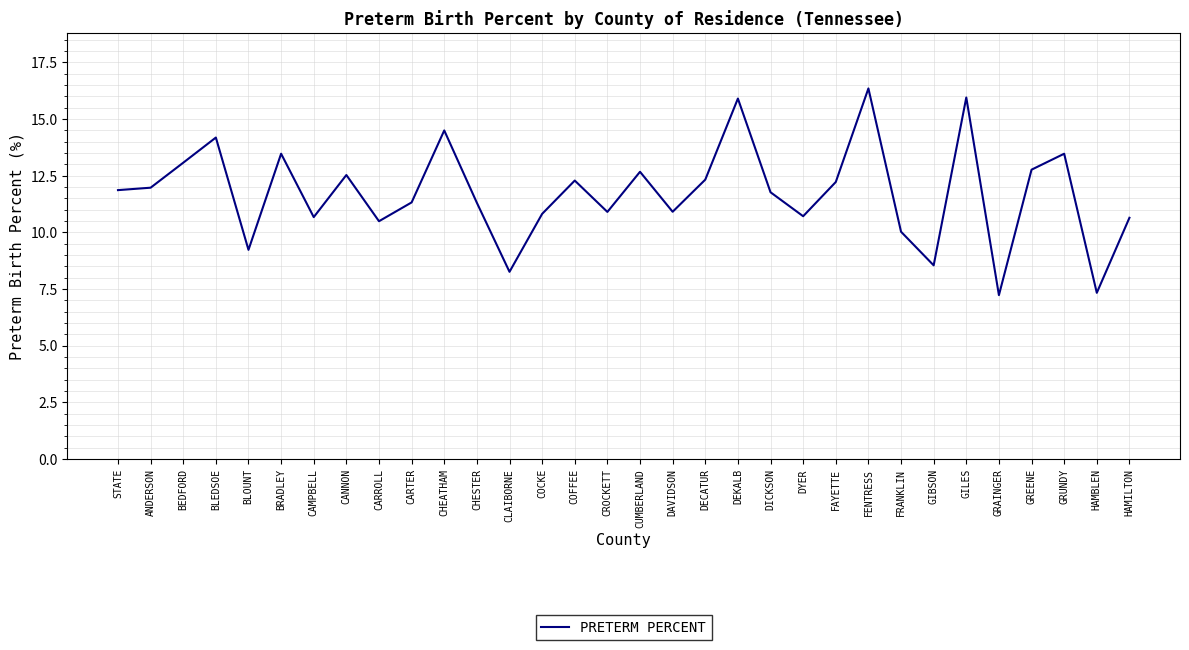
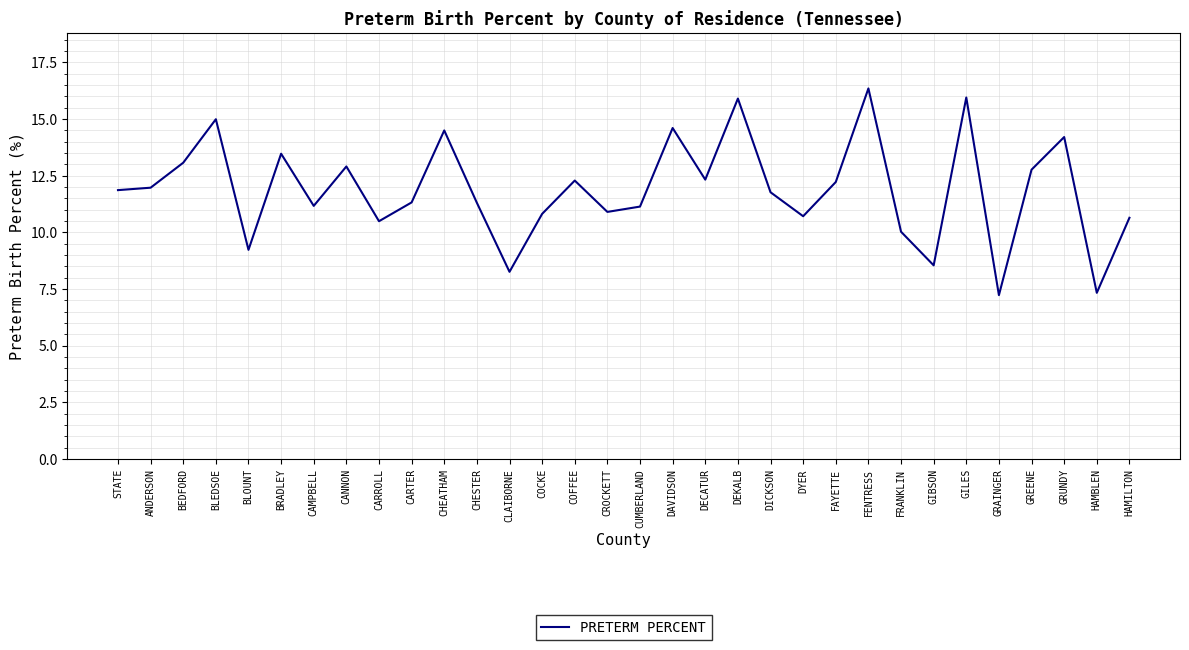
BLEDSOE: 14.2 -> 15.0
CAMPBELL: 10.7 -> 11.2
CANNON: 12.5 -> 12.9
CUMBERLAND: 12.7 -> 11.1
DAVIDSON: 10.9 -> 14.6
GRUNDY: 13.5 -> 14.2
